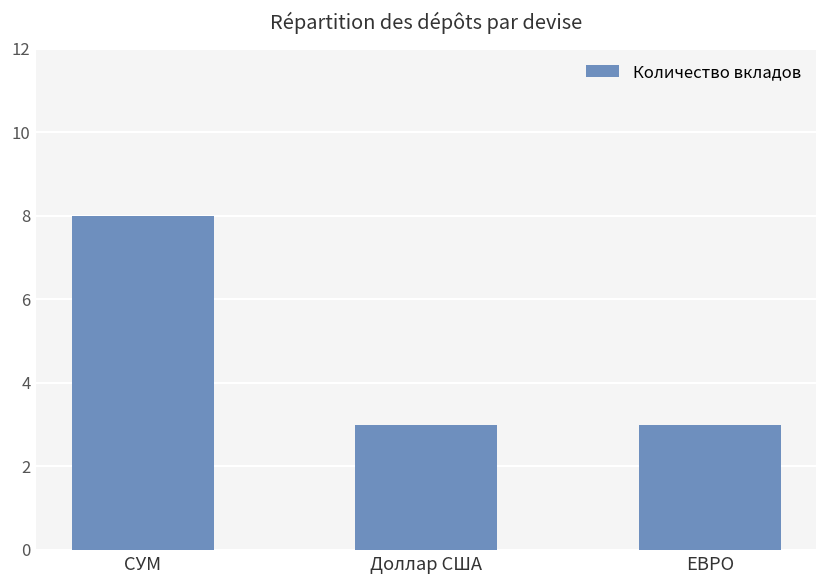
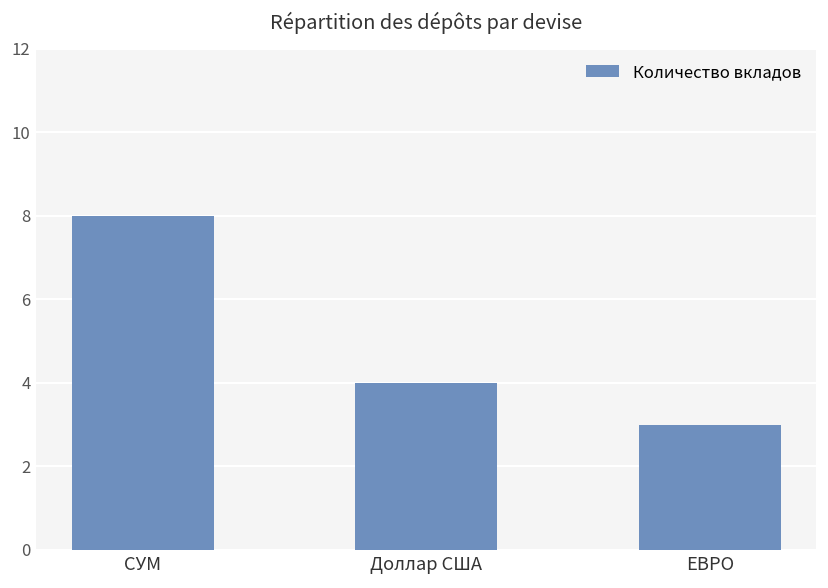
Доллар США: 3 -> 4
